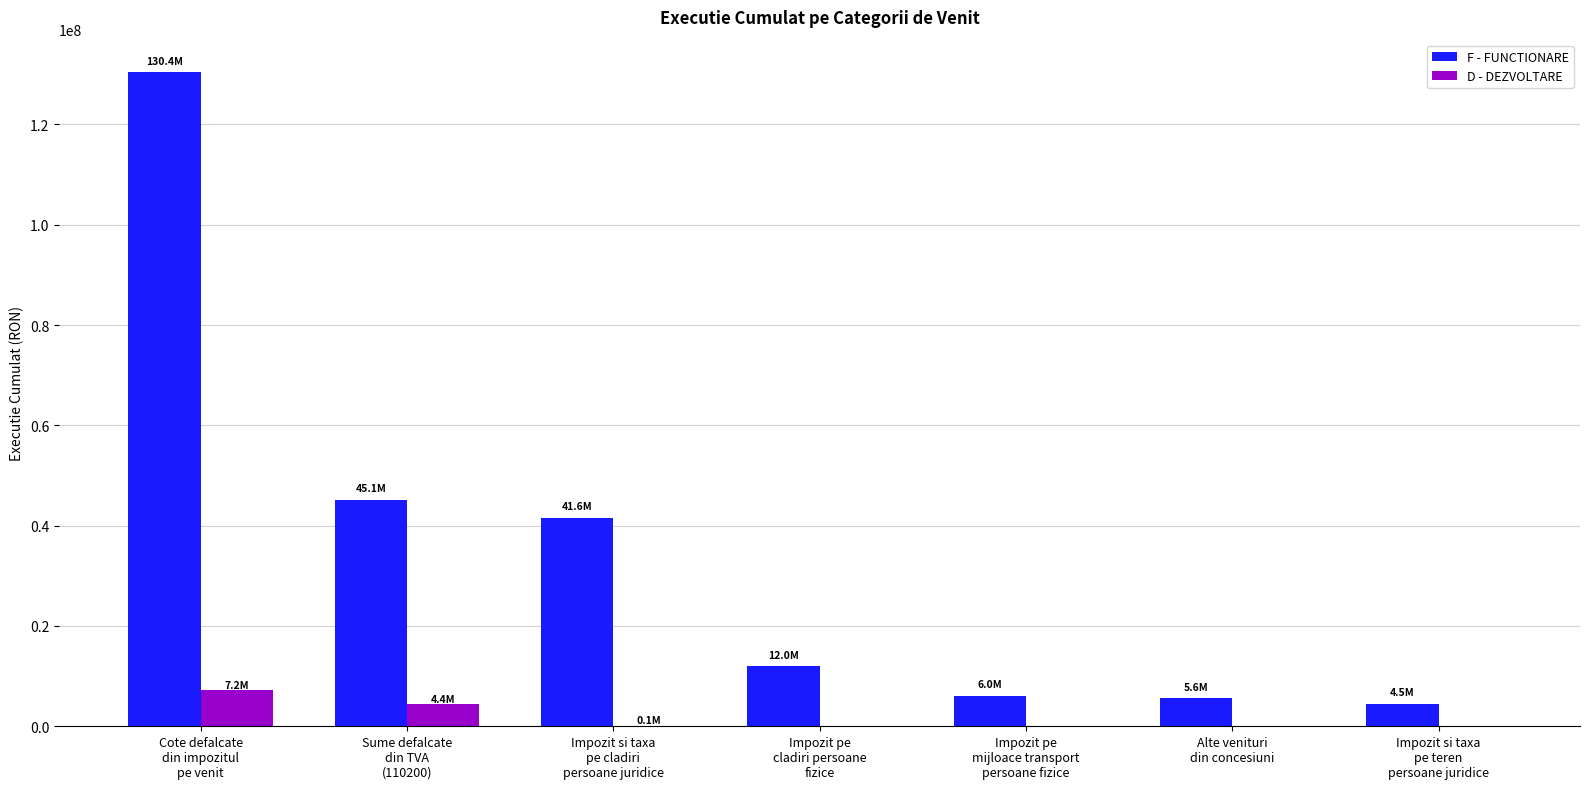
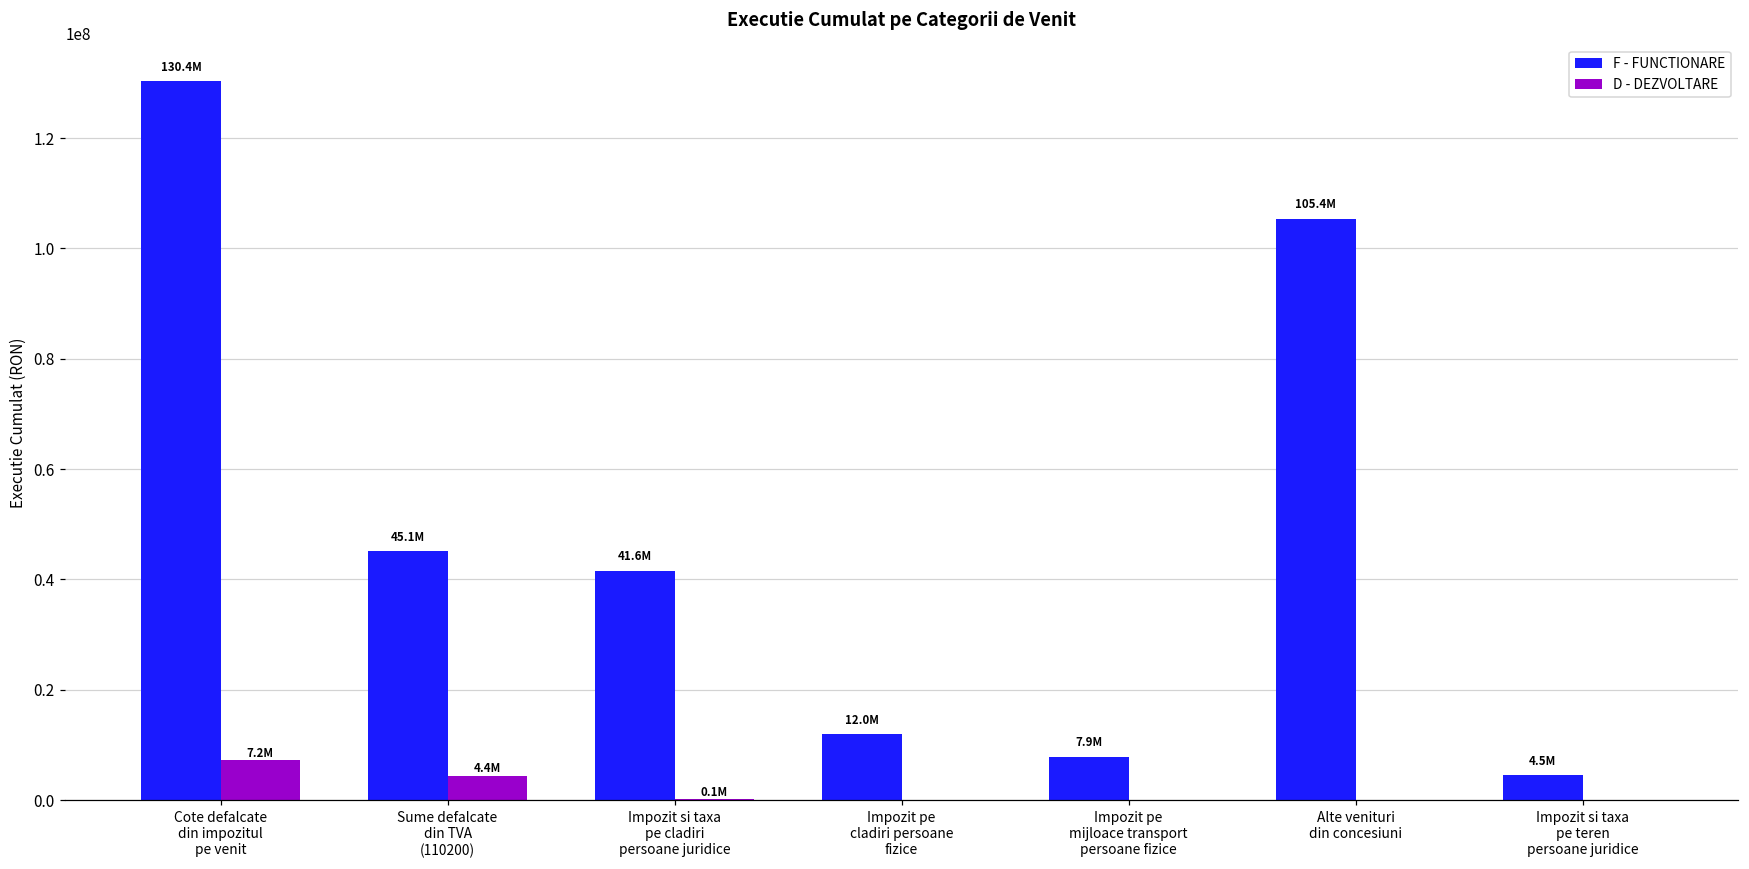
F - FUNCTIONARE, Impozit pe mijloace transport persoane fizice: 6.0M -> 7.9M
F - FUNCTIONARE, Alte venituri din concesiuni: 5.6M -> 105.4M
